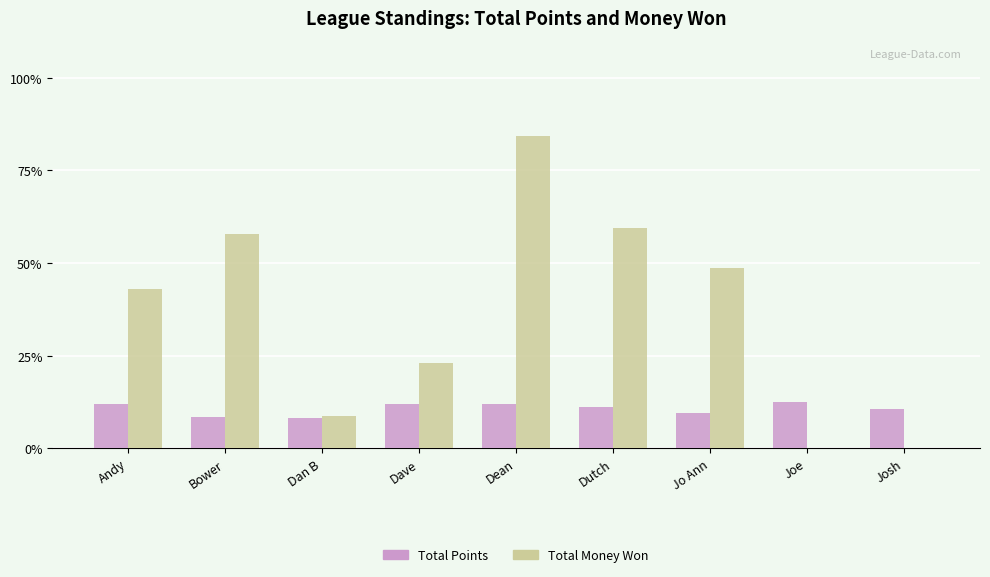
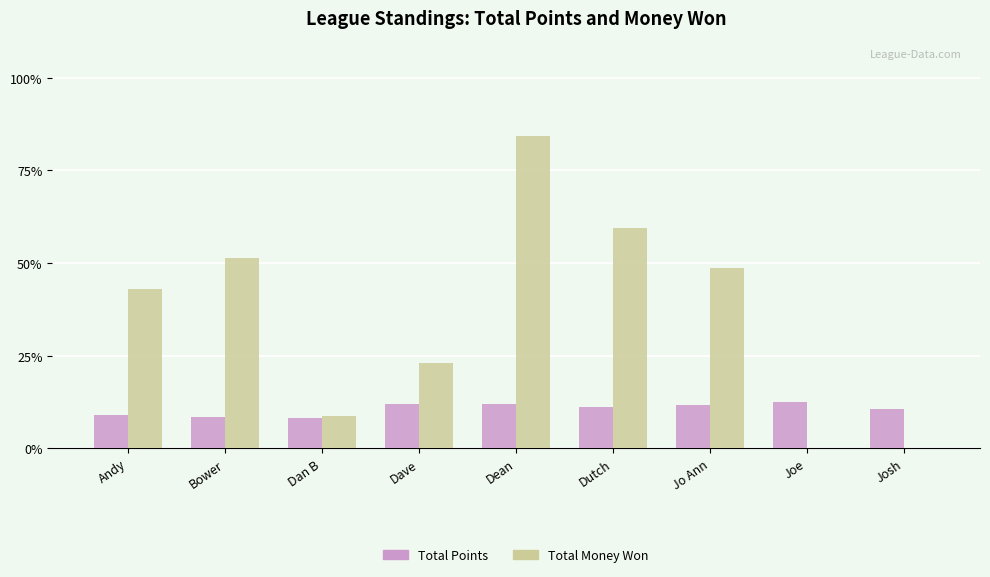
Total Points, Andy: 12% -> 9%
Total Money Won, Bower: 58% -> 51%
Total Points, Jo Ann: 9% -> 12%
